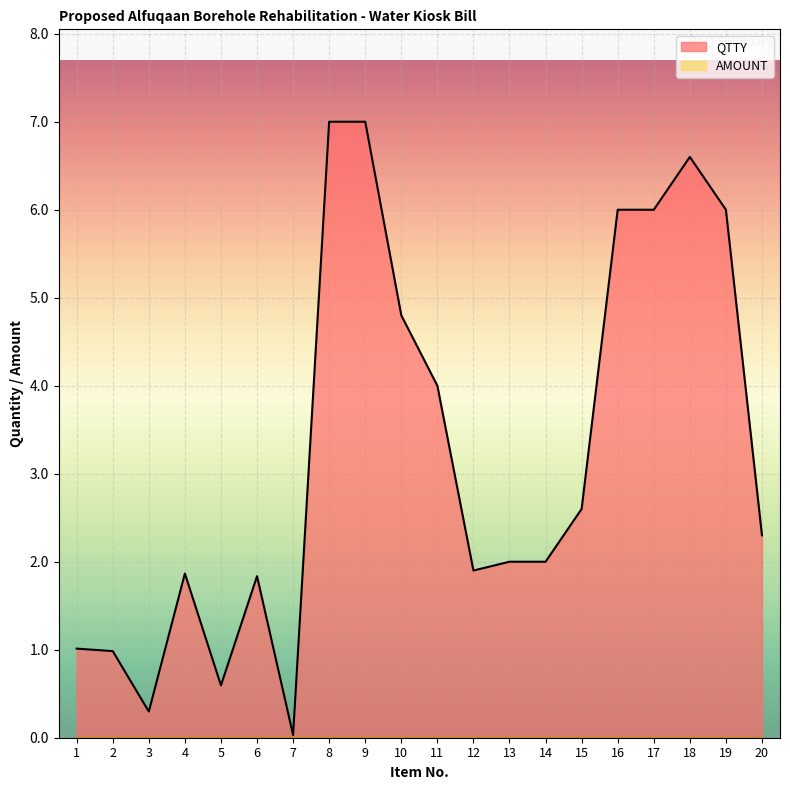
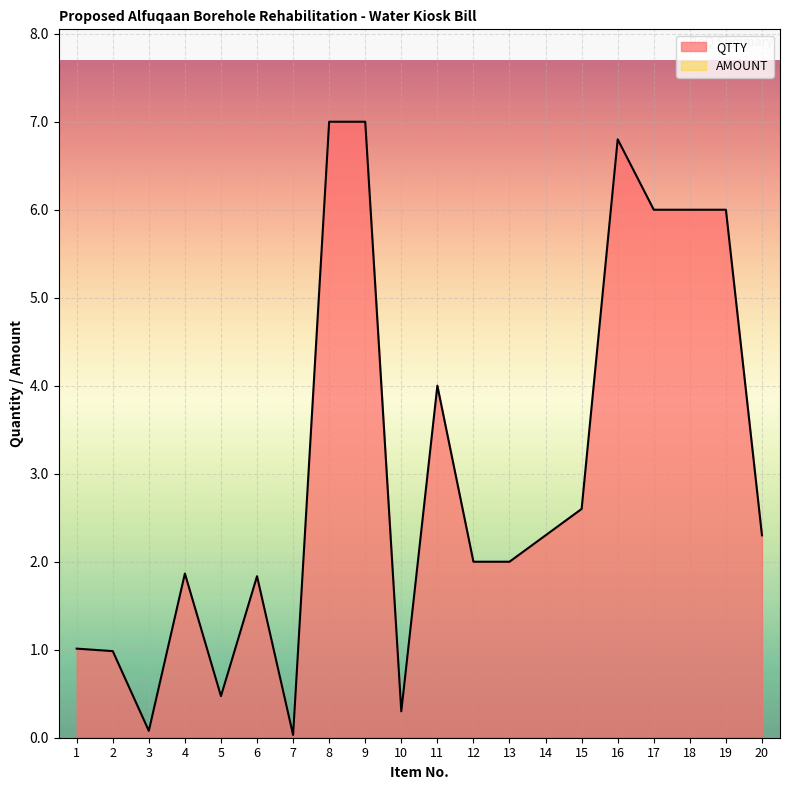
QTTY, 3: 0.3 -> 0.1
QTTY, 5: 0.6 -> 0.5
QTTY, 10: 4.8 -> 0.3
QTTY, 12: 1.9 -> 2.0
QTTY, 14: 2.0 -> 2.3
QTTY, 16: 6.0 -> 6.8
QTTY, 18: 6.6 -> 6.0
